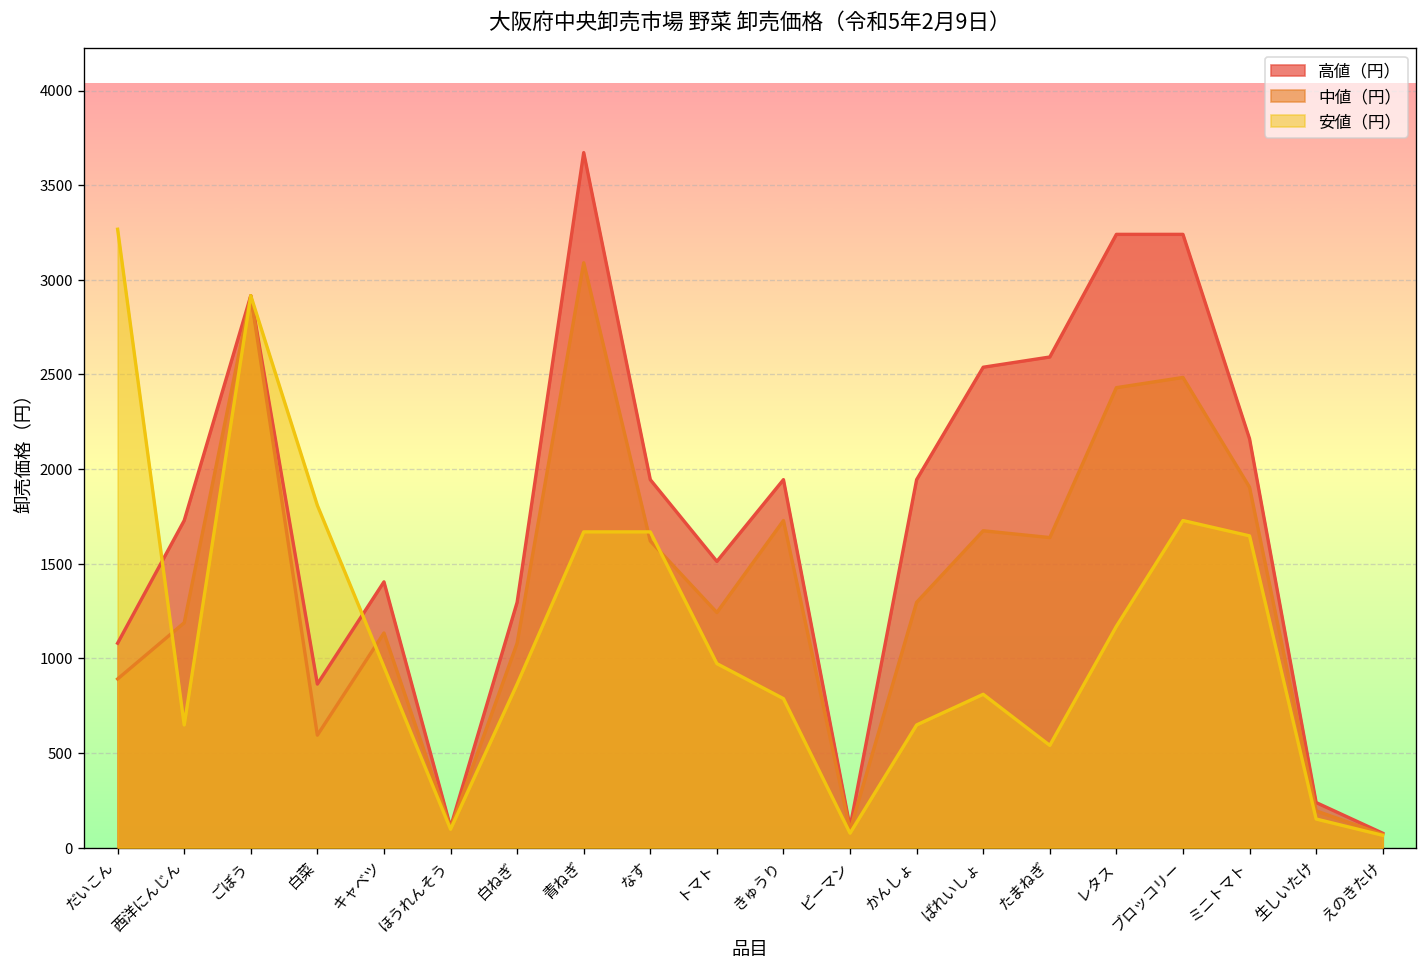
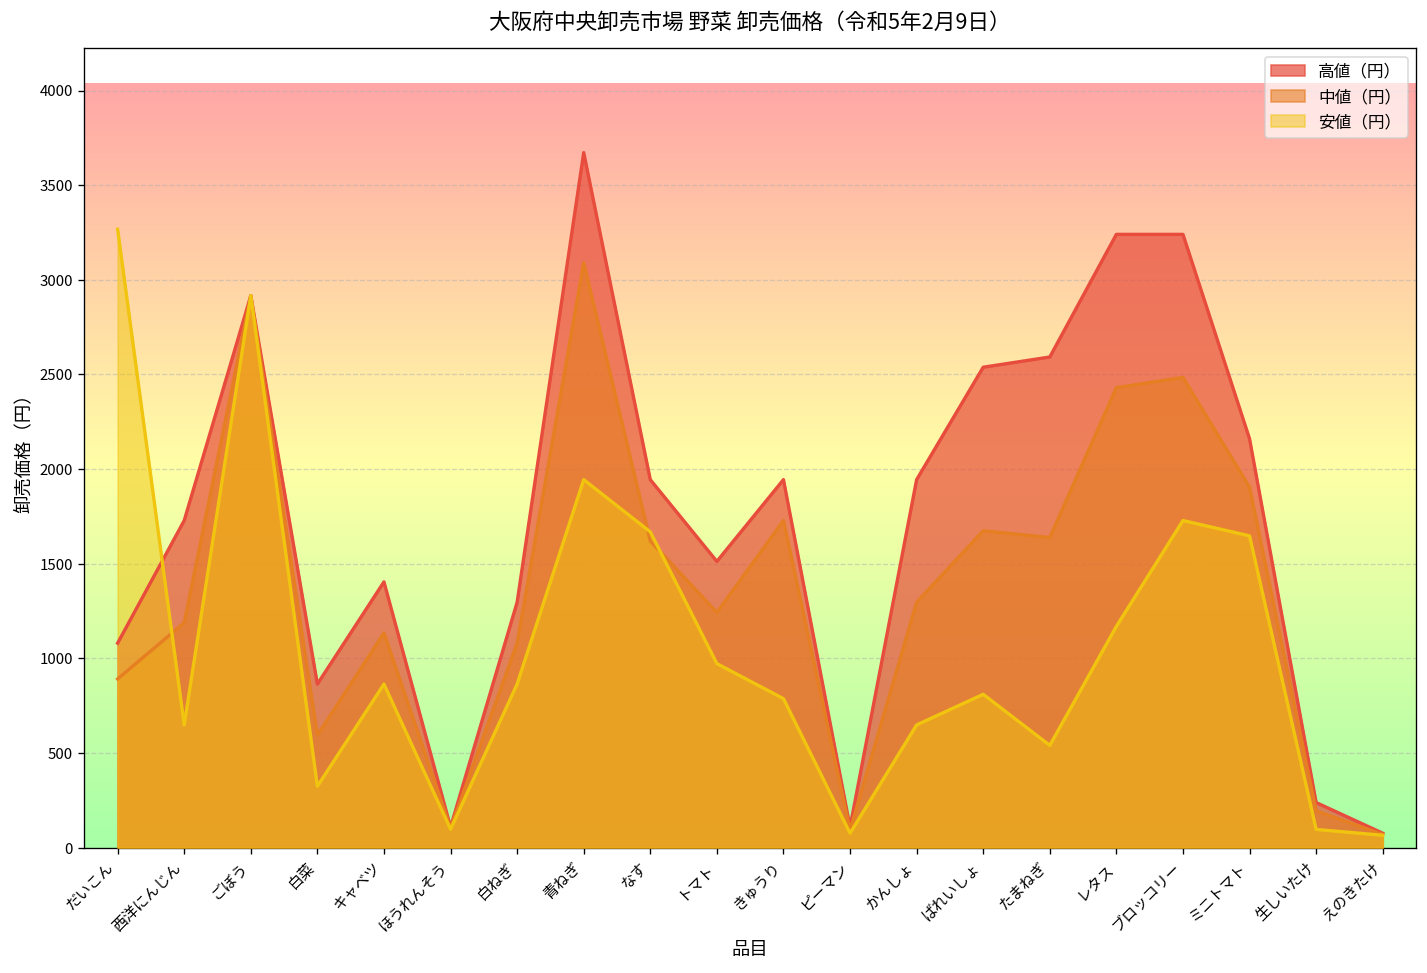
安値（円）, 白菜: 1810 -> 320
安値（円）, キャベツ: 960 -> 860
安値（円）, 青ねぎ: 1670 -> 1940
安値（円）, 生しいたけ: 150 -> 100
